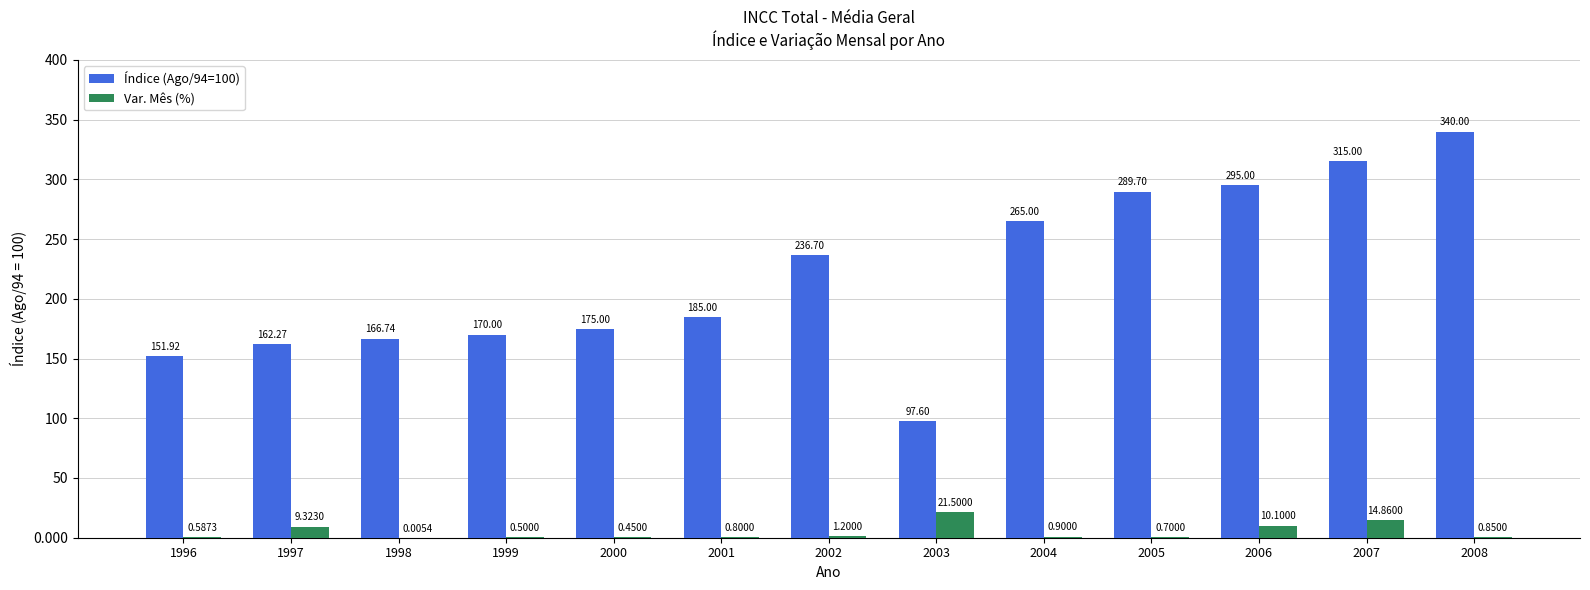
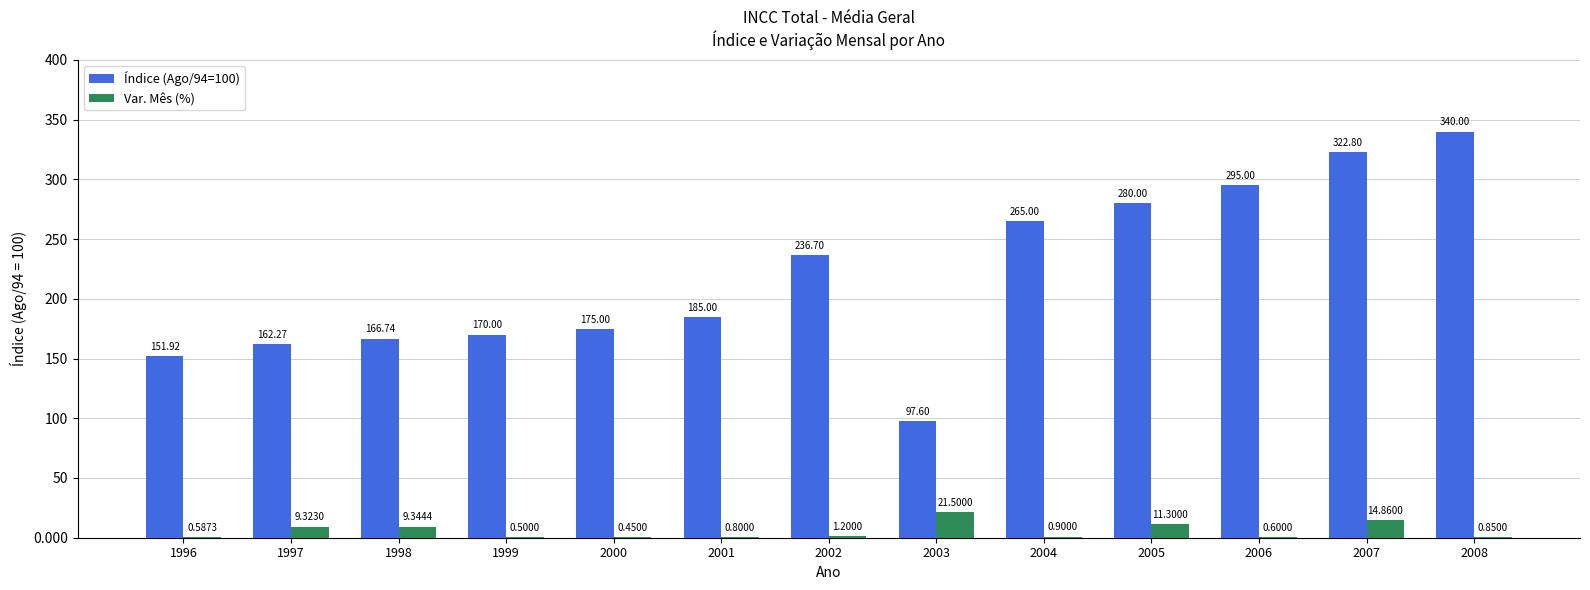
Var. Mês (%), 1998: 0.0054 -> 9.3444
Índice (Ago/94=100), 2005: 289.70 -> 280.00
Var. Mês (%), 2005: 0.7000 -> 11.3000
Var. Mês (%), 2006: 10.1000 -> 0.6000
Índice (Ago/94=100), 2007: 315.00 -> 322.80
